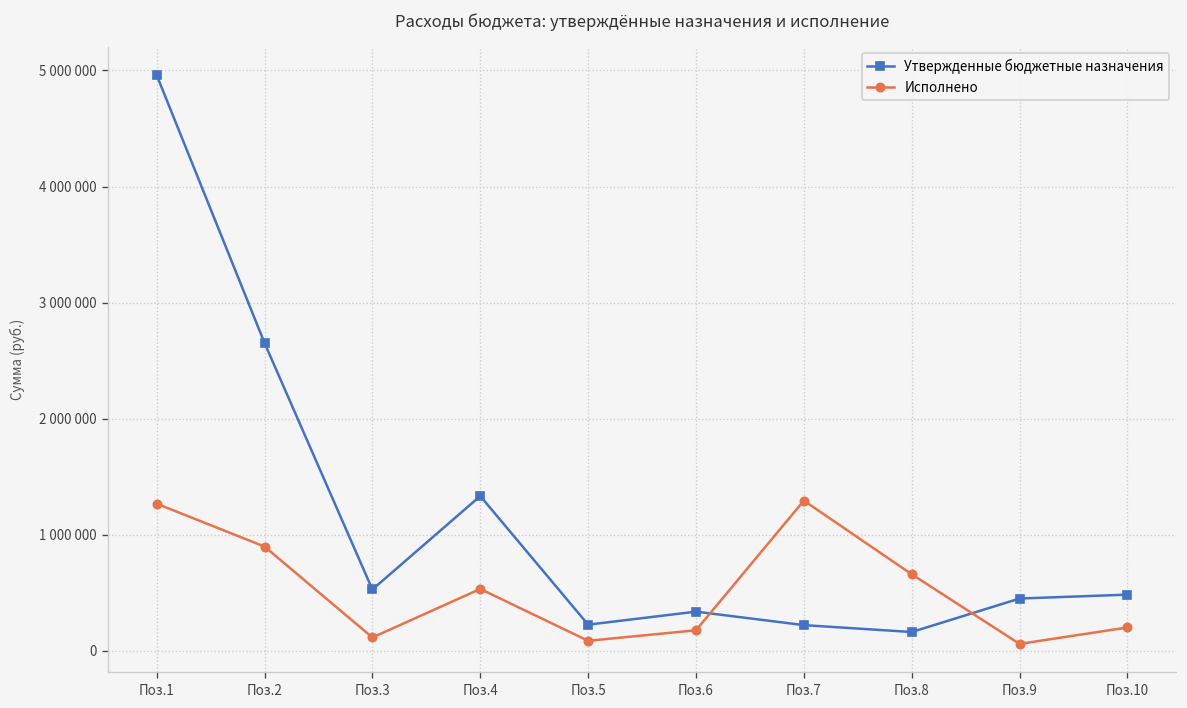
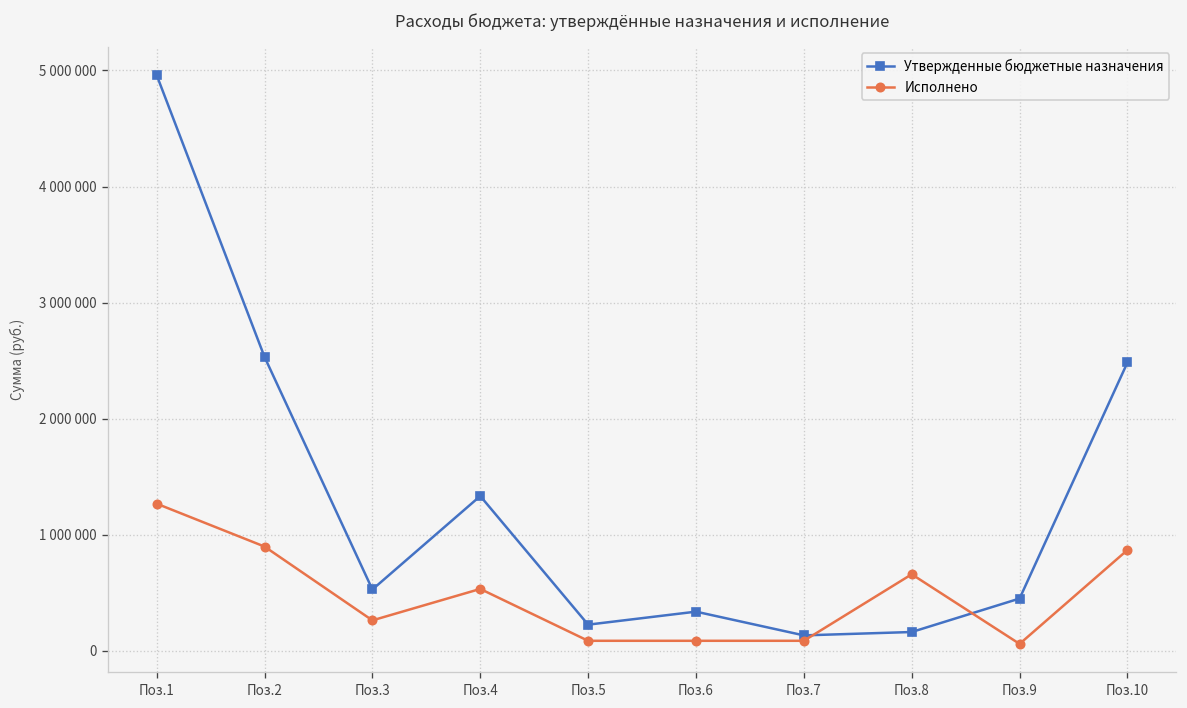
Утвержденные бюджетные назначения, Поз.2: 2700000 -> 2500000
Исполнено, Поз.3: 100000 -> 300000
Исполнено, Поз.6: 200000 -> 100000
Утвержденные бюджетные назначения, Поз.7: 200000 -> 100000
Исполнено, Поз.7: 1300000 -> 100000
Утвержденные бюджетные назначения, Поз.10: 500000 -> 2500000
Исполнено, Поз.10: 200000 -> 900000
